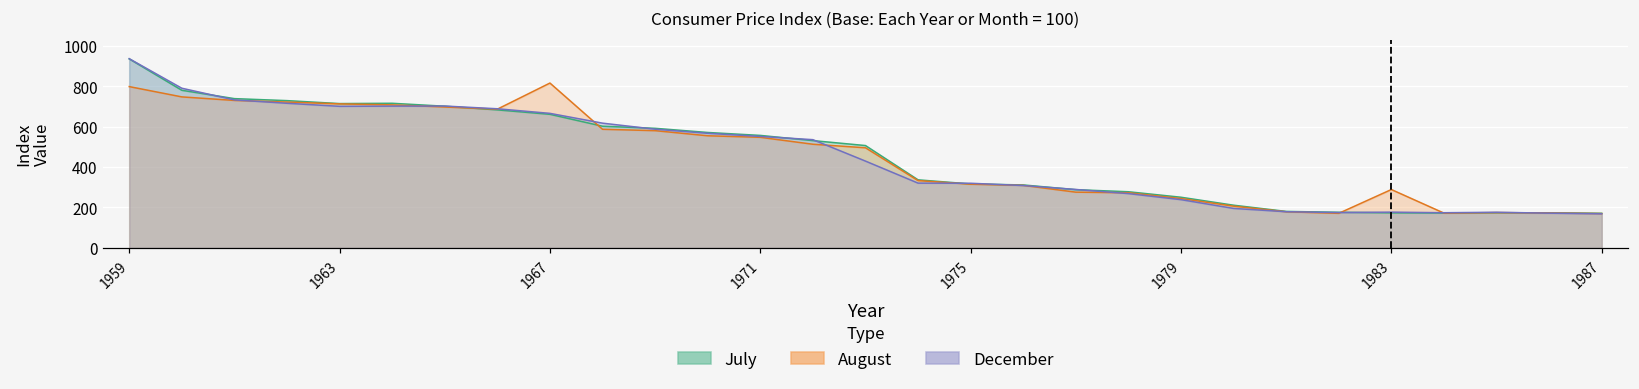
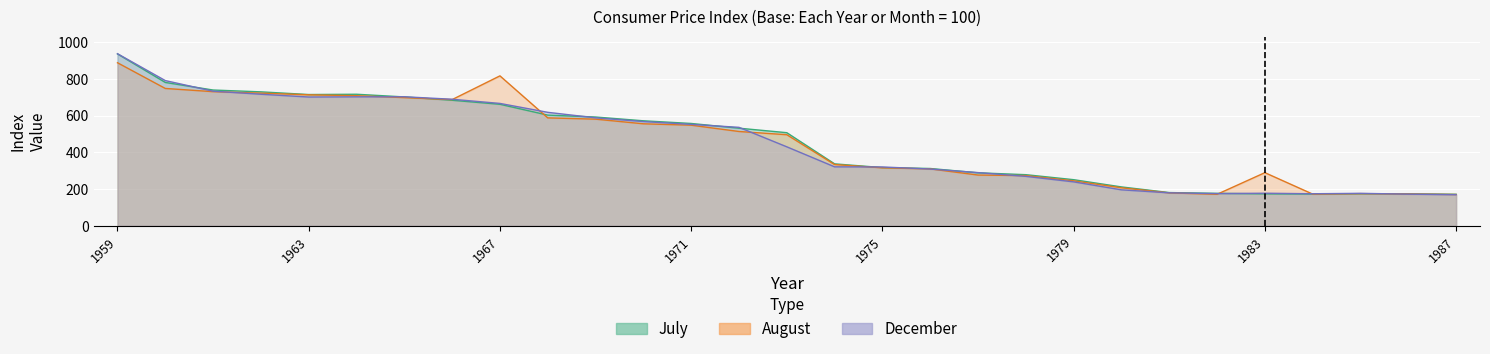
August, 1959: 800 -> 890
